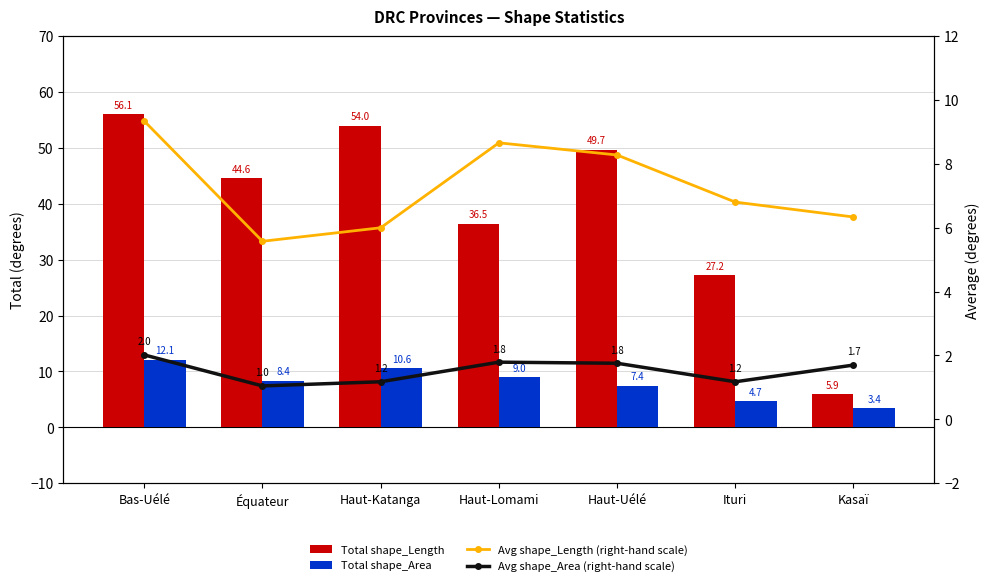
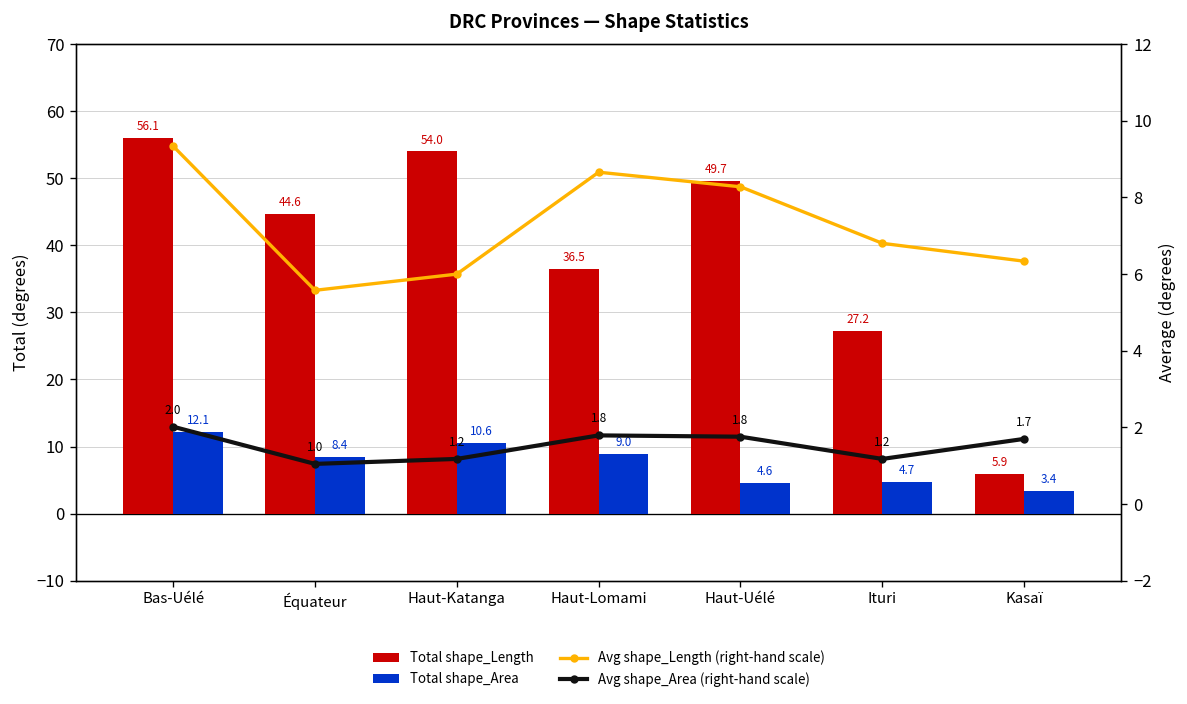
Total shape_Area, Haut-Uélé: 7.4 -> 4.6
